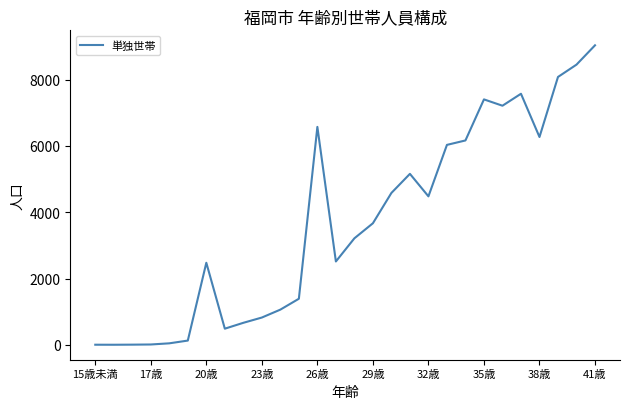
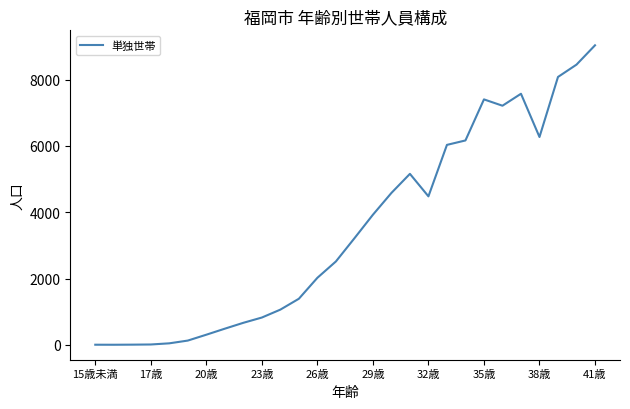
20歳: 2500 -> 300
26歳: 6600 -> 2000
29歳: 3700 -> 3900
